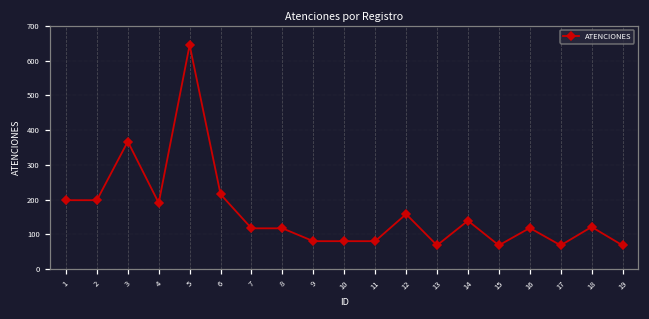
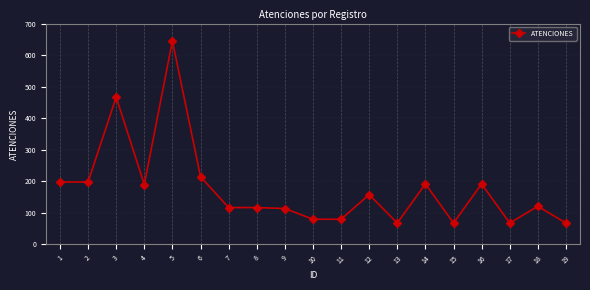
3: 370 -> 470
9: 80 -> 110
14: 140 -> 190
16: 120 -> 190
